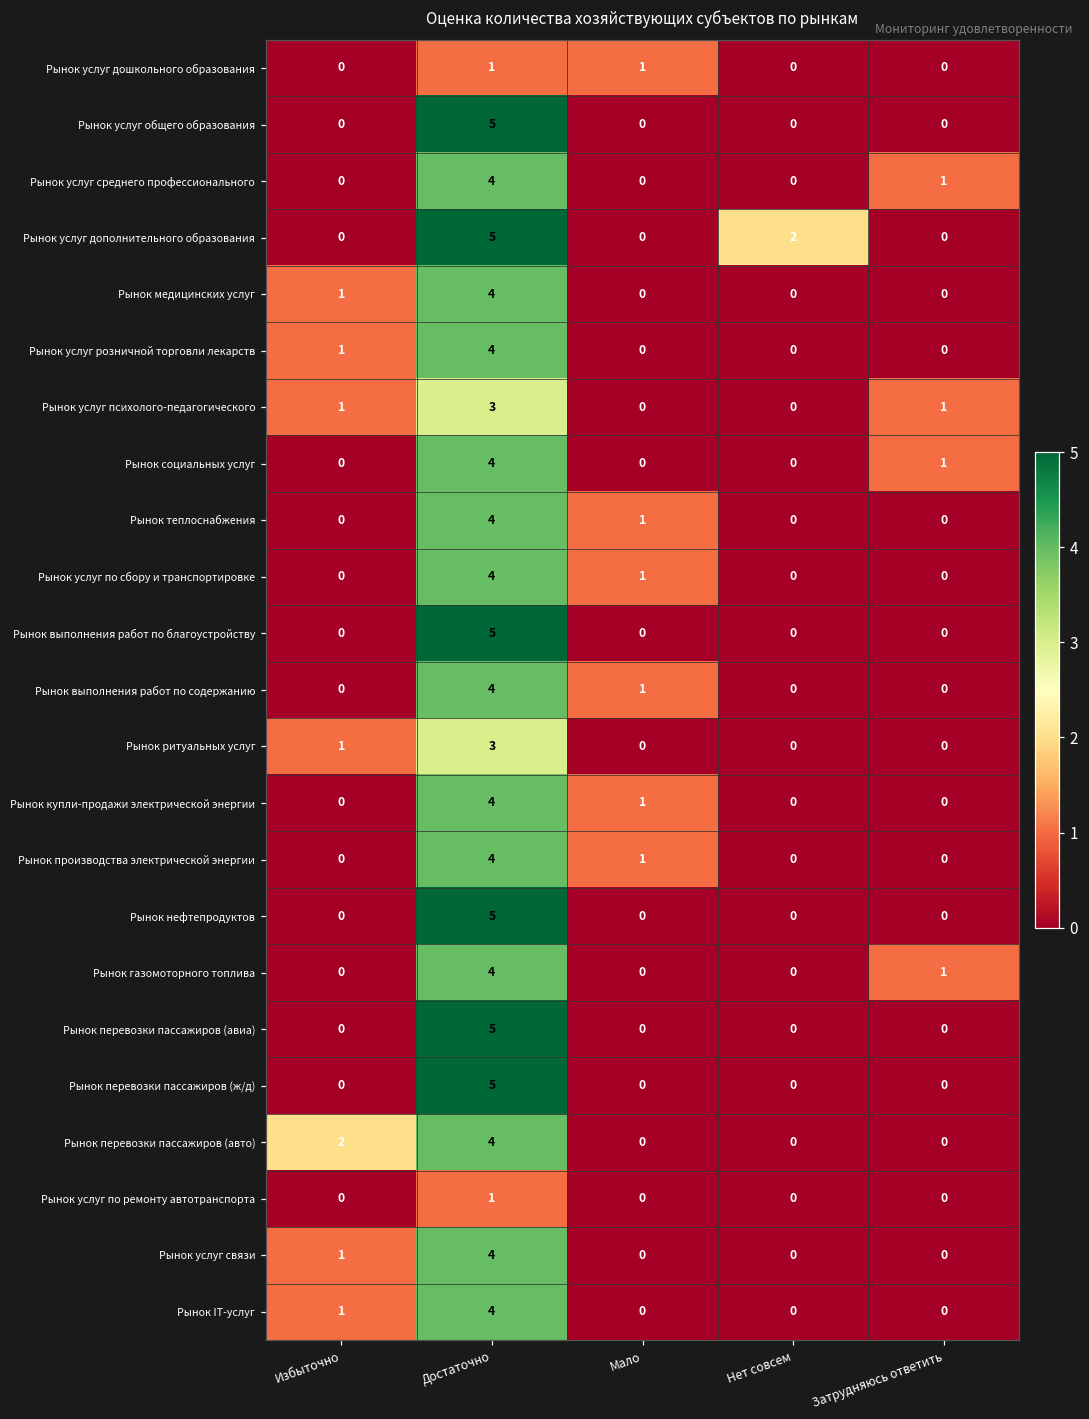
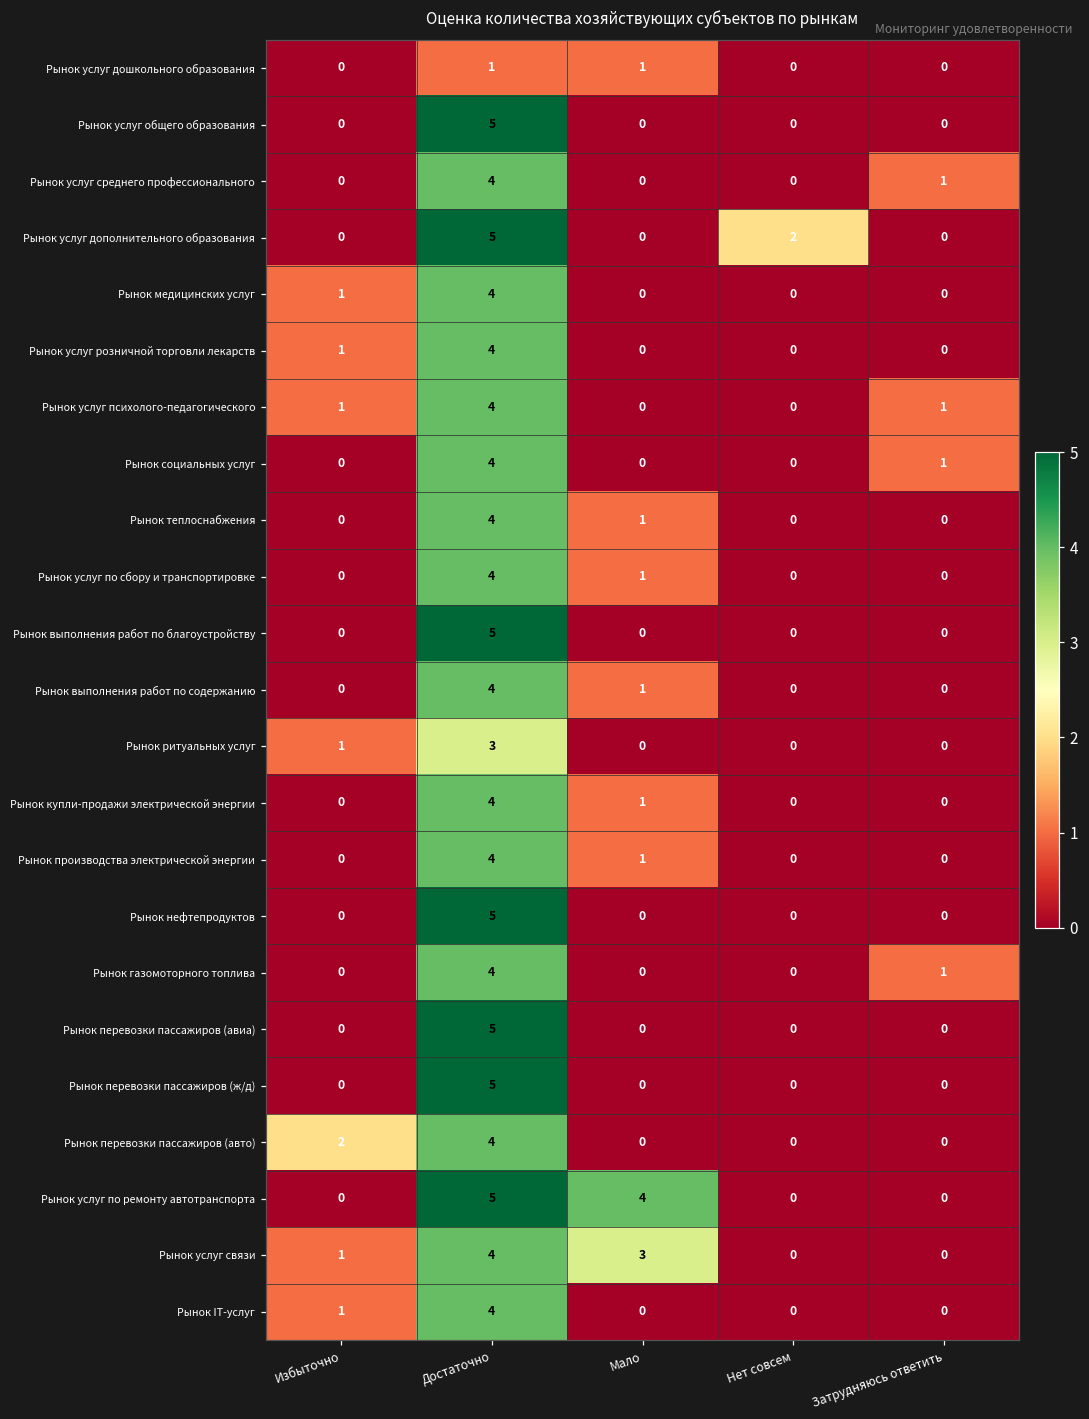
Рынок услуг психолого-педагогического, Достаточно: 3 -> 4
Рынок услуг по ремонту автотранспорта, Достаточно: 1 -> 5
Рынок услуг по ремонту автотранспорта, Мало: 0 -> 4
Рынок услуг связи, Мало: 0 -> 3
